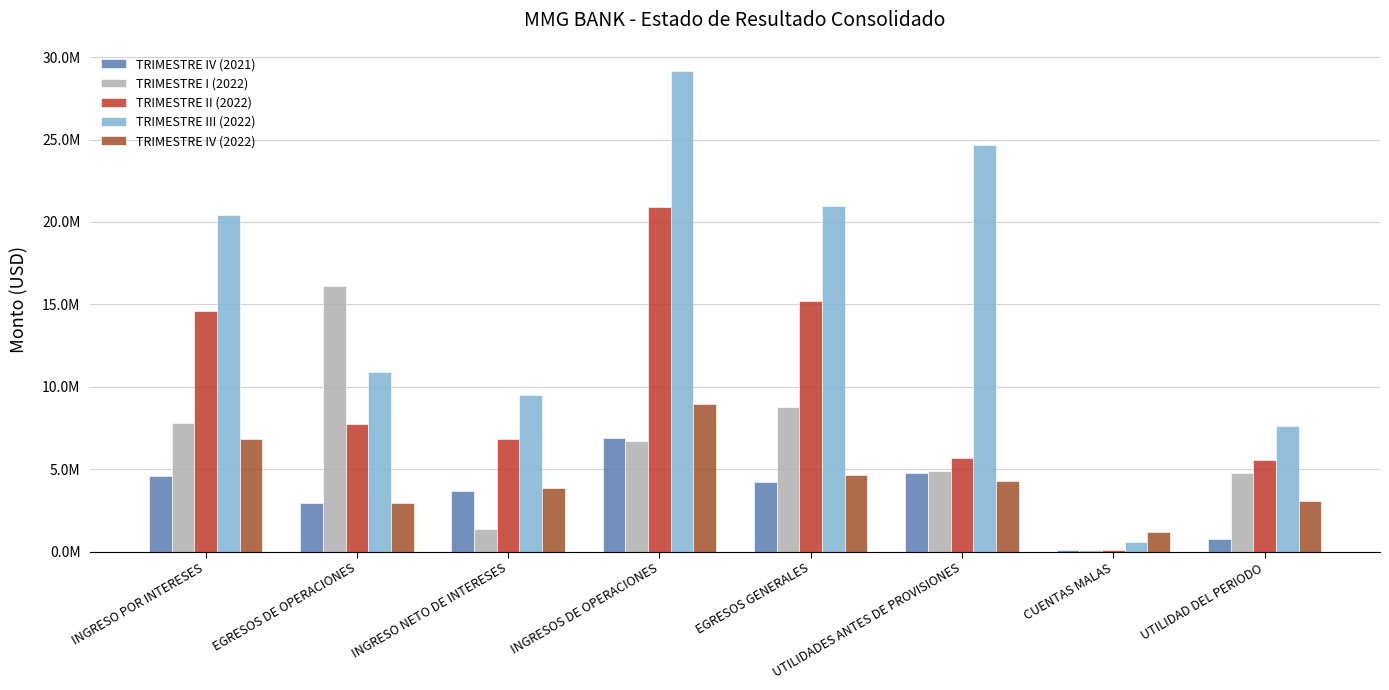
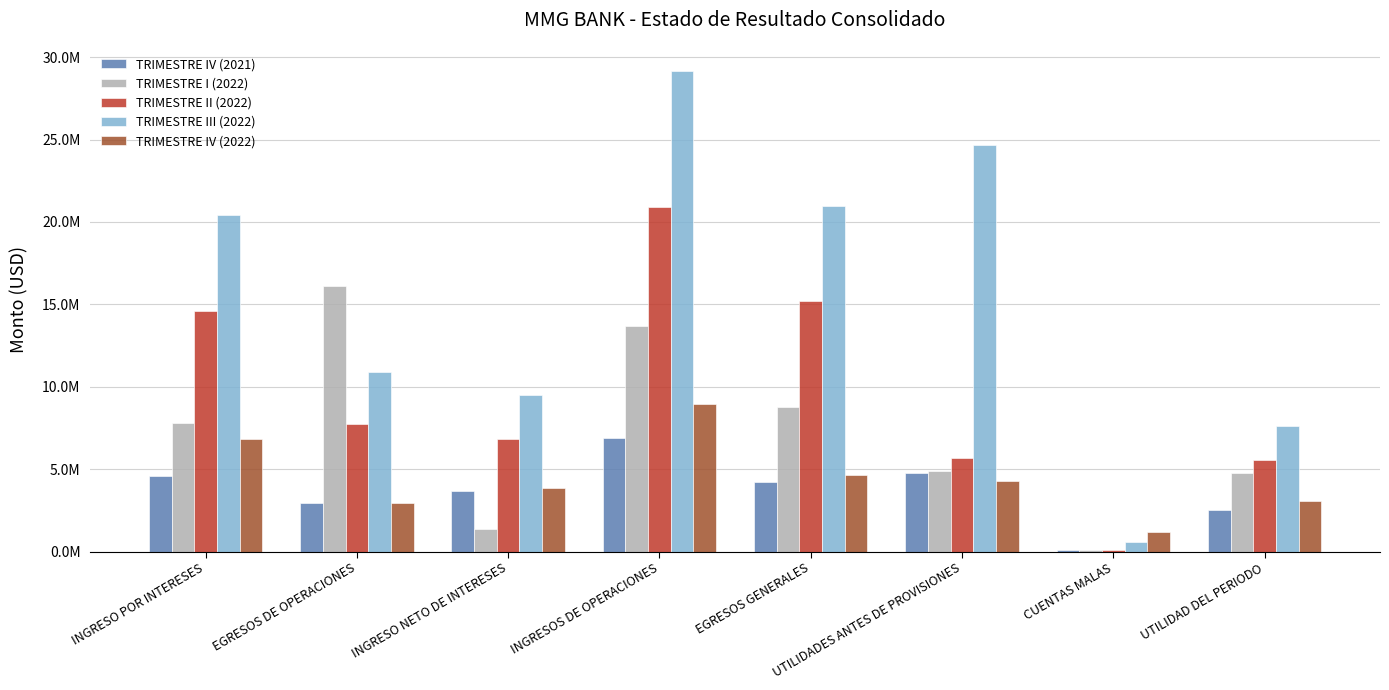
TRIMESTRE I (2022), INGRESOS DE OPERACIONES: 6700000 -> 13700000
TRIMESTRE IV (2021), UTILIDAD DEL PERIODO: 800000 -> 2600000
